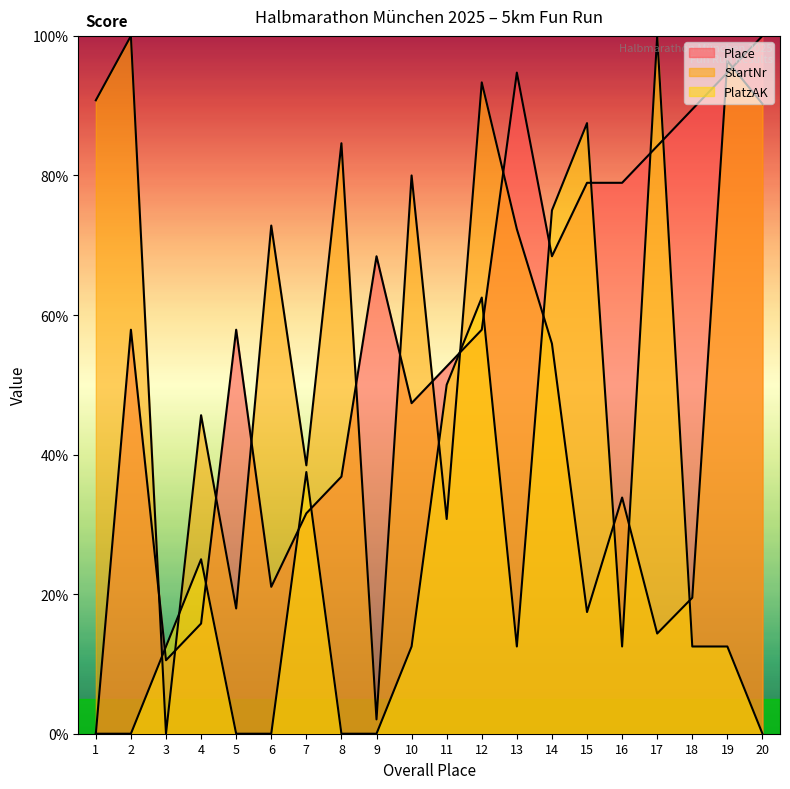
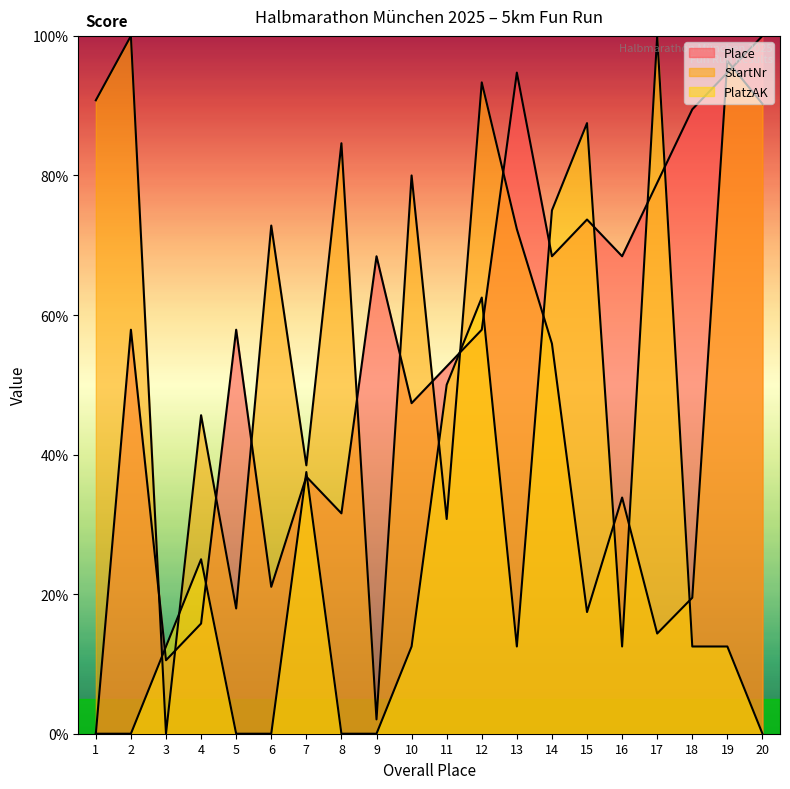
Place, 7: 32% -> 37%
Place, 8: 37% -> 32%
Place, 15: 79% -> 74%
Place, 16: 79% -> 68%
Place, 17: 84% -> 79%
